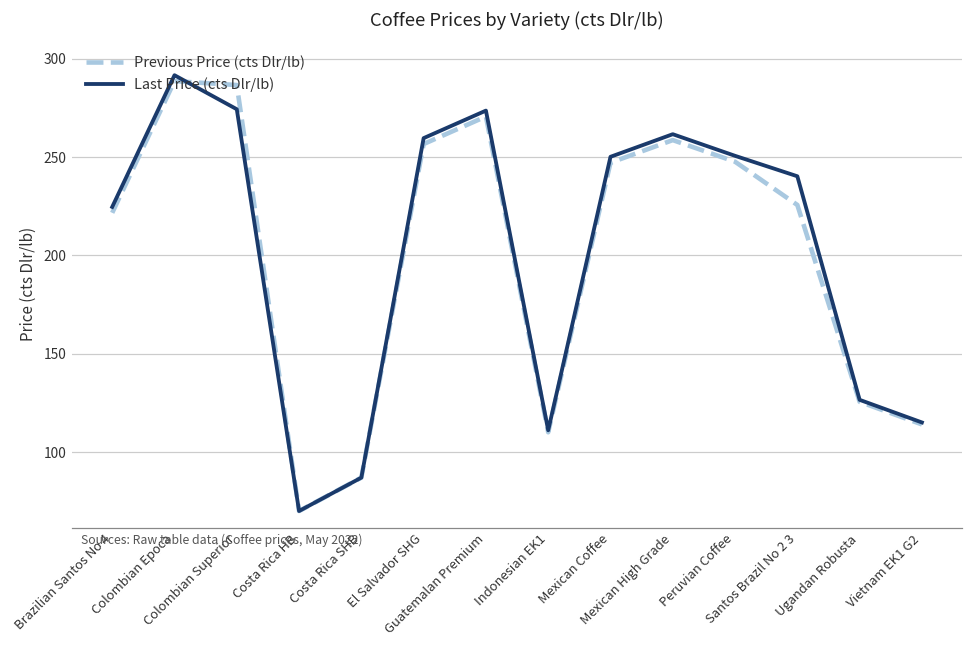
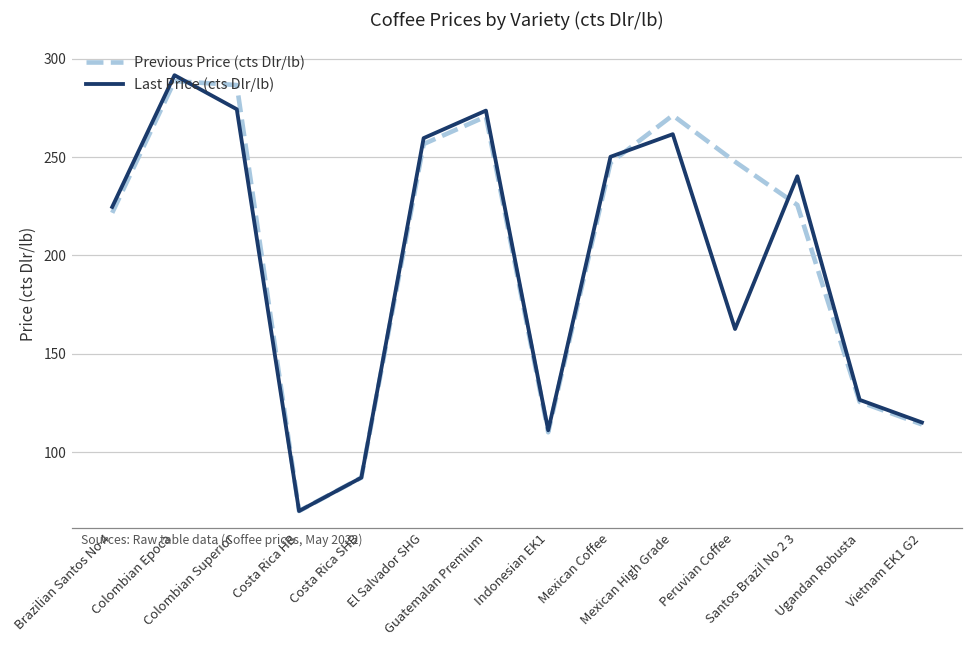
Previous Price (cts Dlr/lb), Mexican High Grade: 259 -> 271
Last Price (cts Dlr/lb), Peruvian Coffee: 251 -> 163
